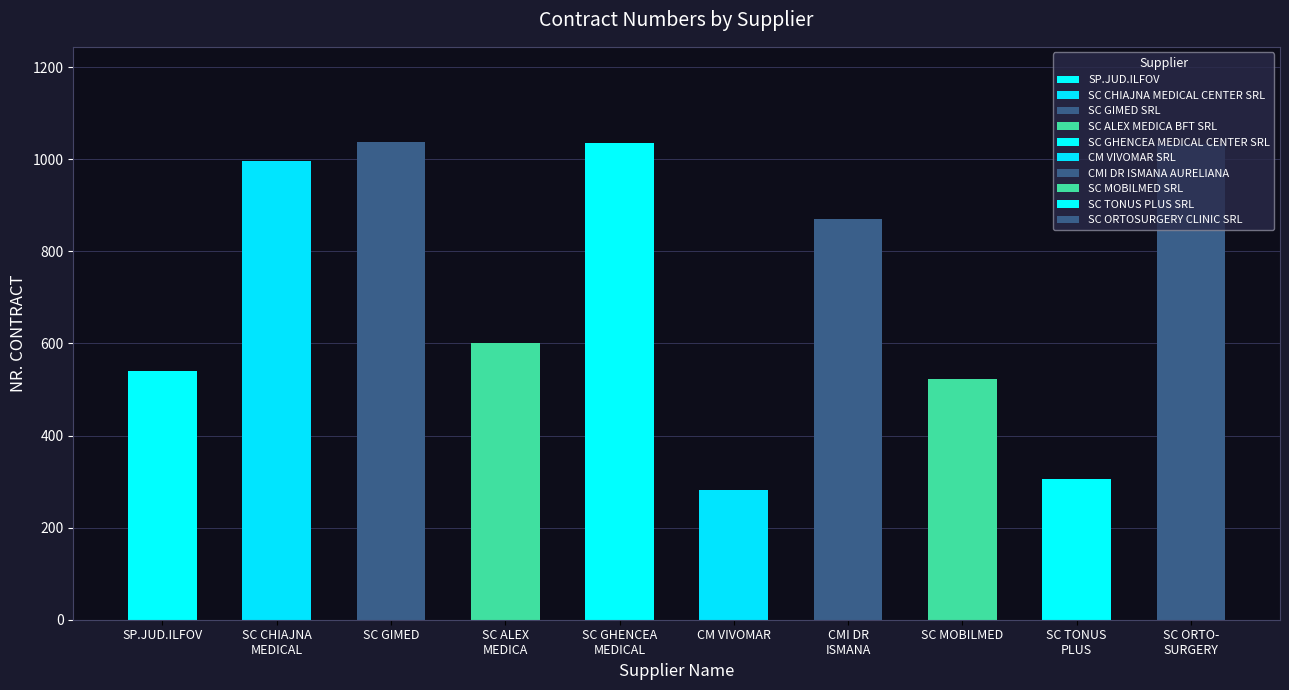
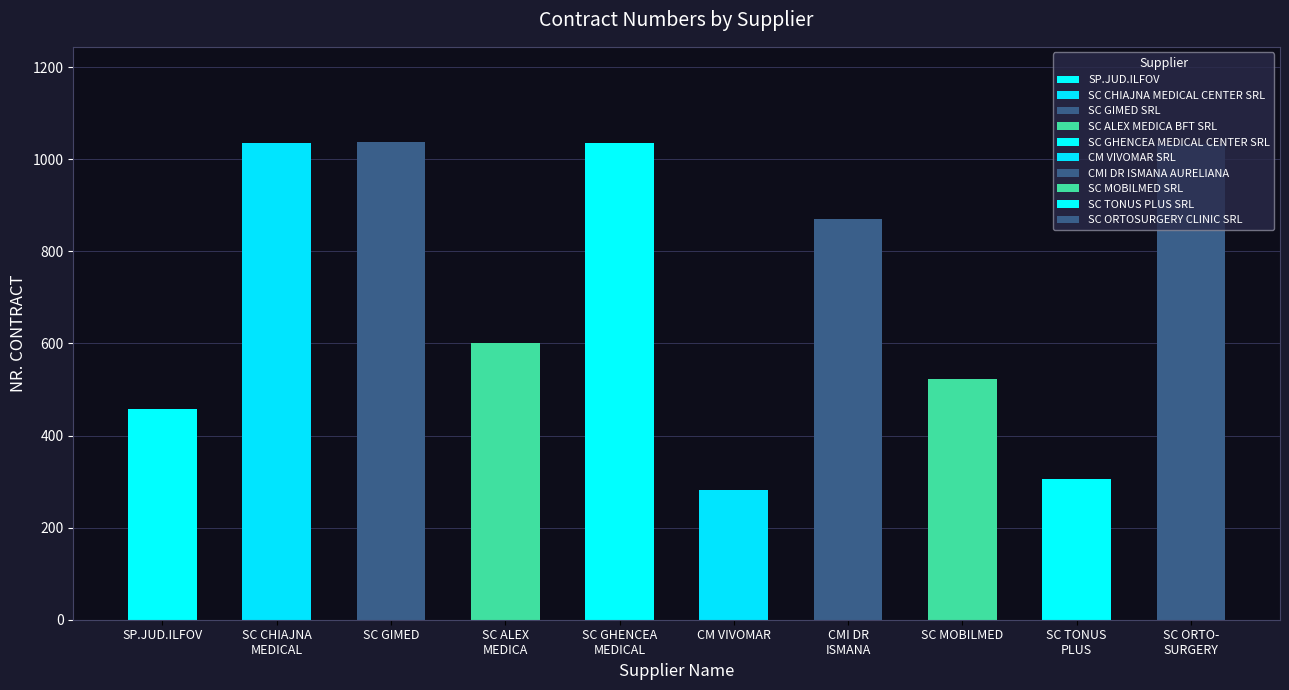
SP.JUD.ILFOV: 540 -> 460
SC CHIAJNA MEDICAL: 1000 -> 1040
